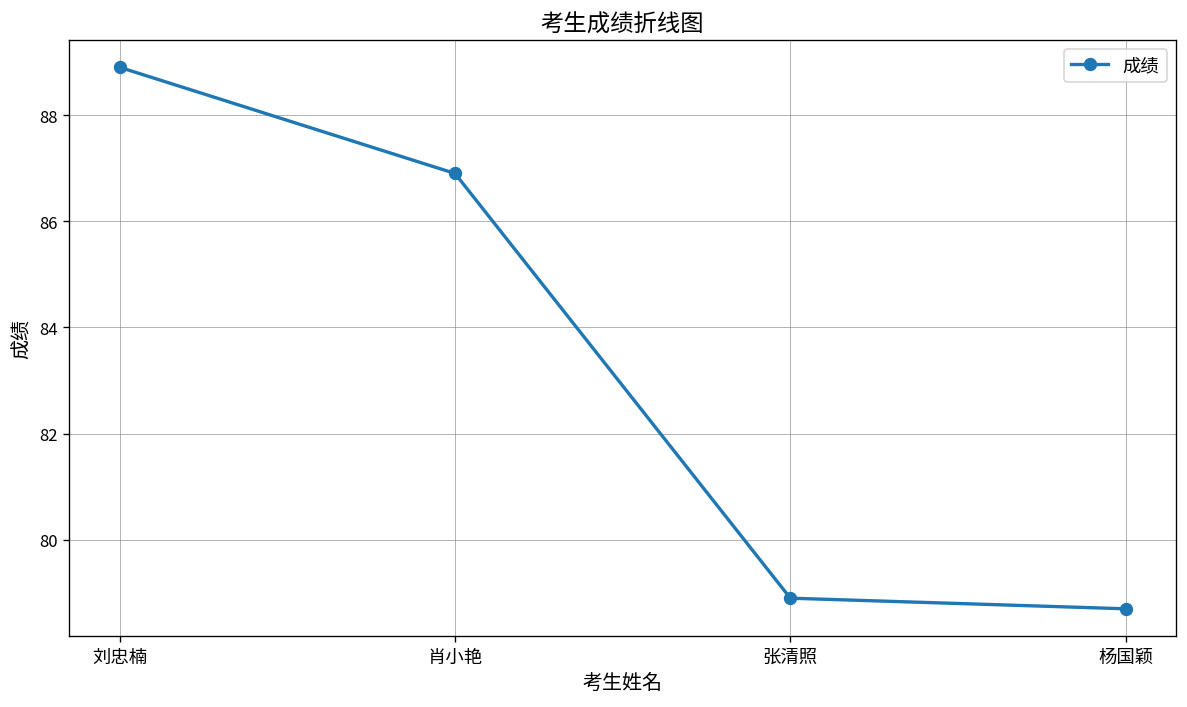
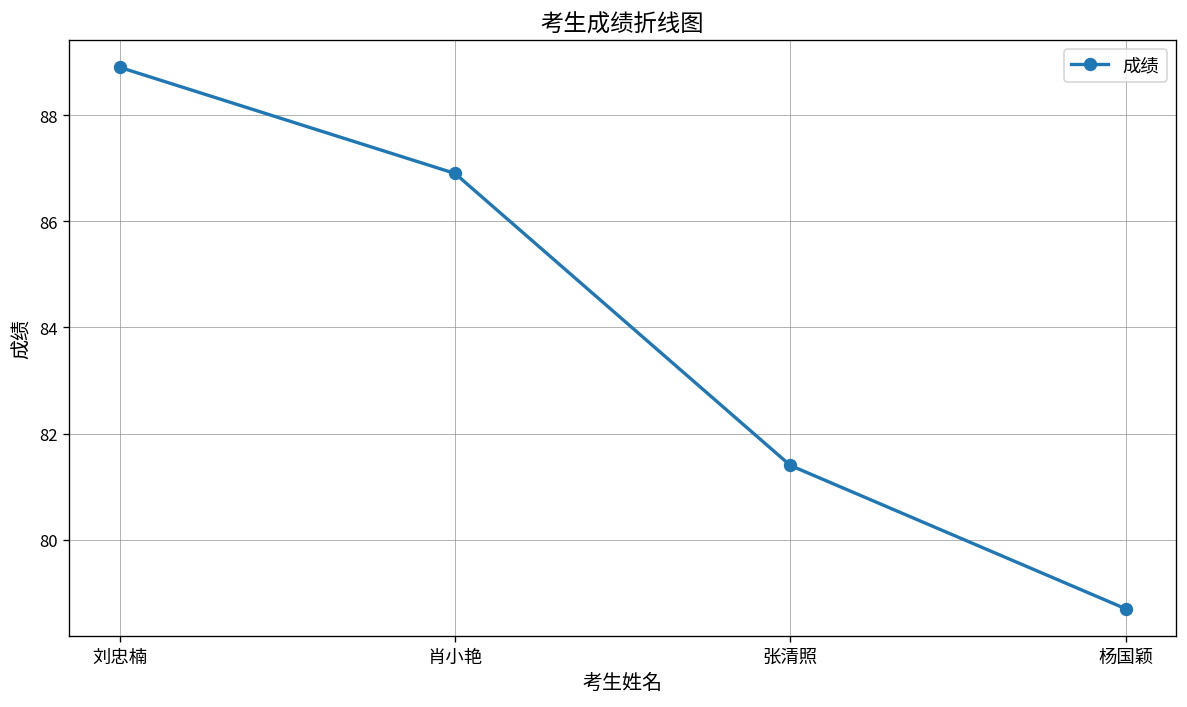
张清照: 78.9 -> 81.4
